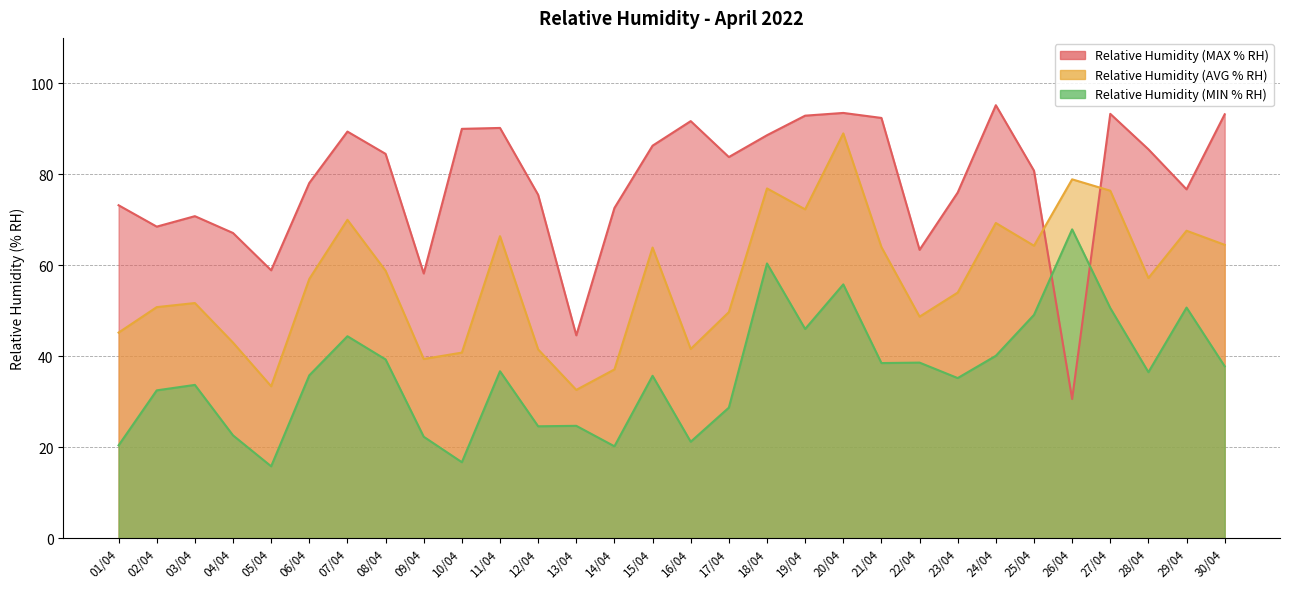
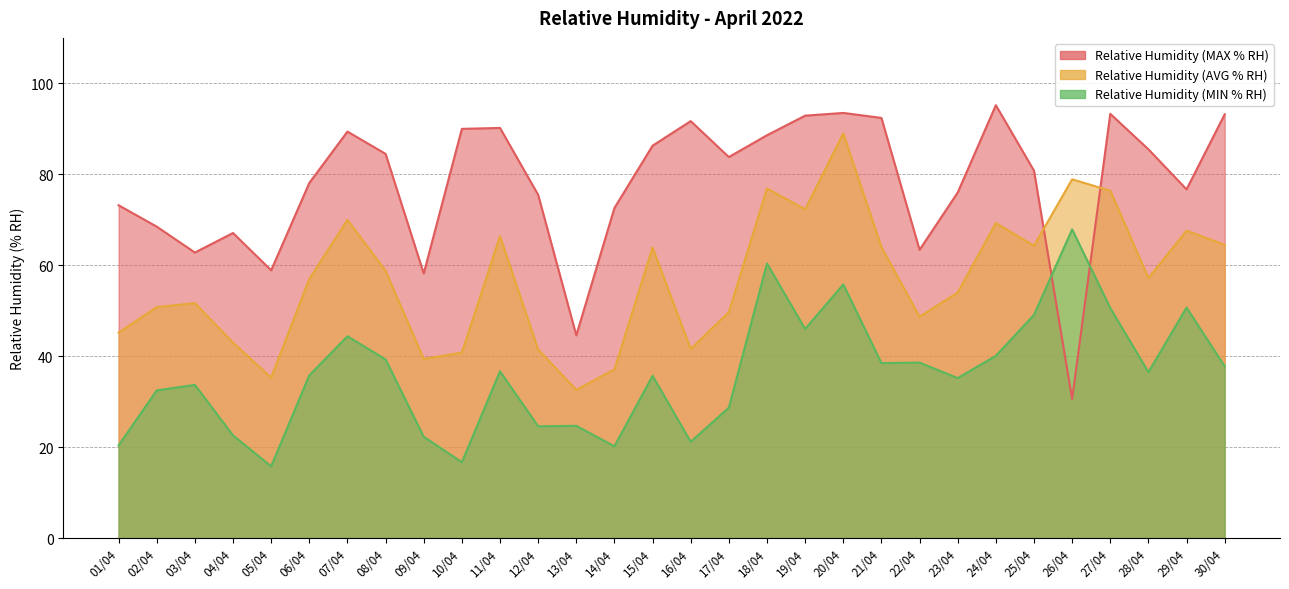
Relative Humidity (MAX % RH), 03/04: 71 -> 63
Relative Humidity (AVG % RH), 05/04: 33 -> 35
